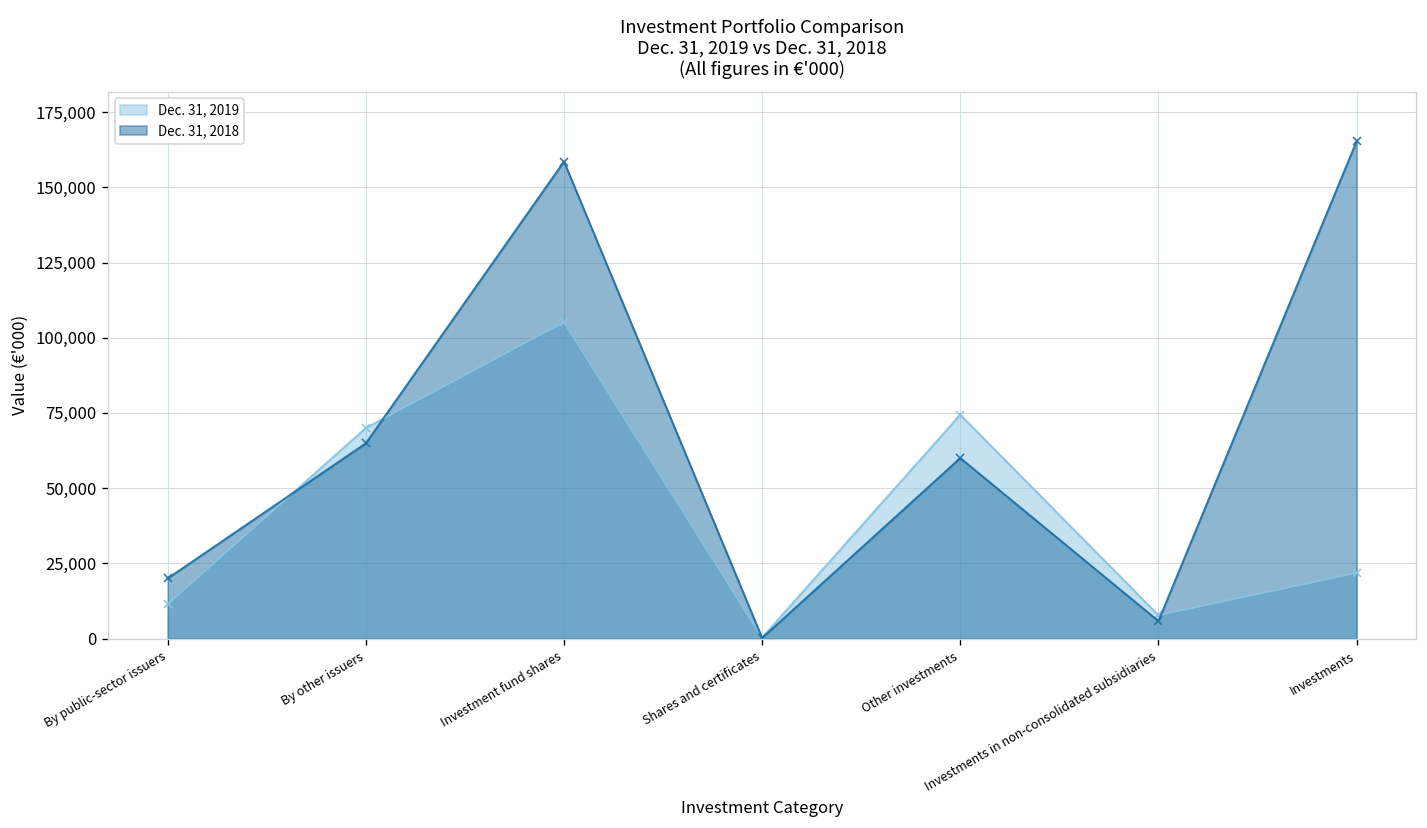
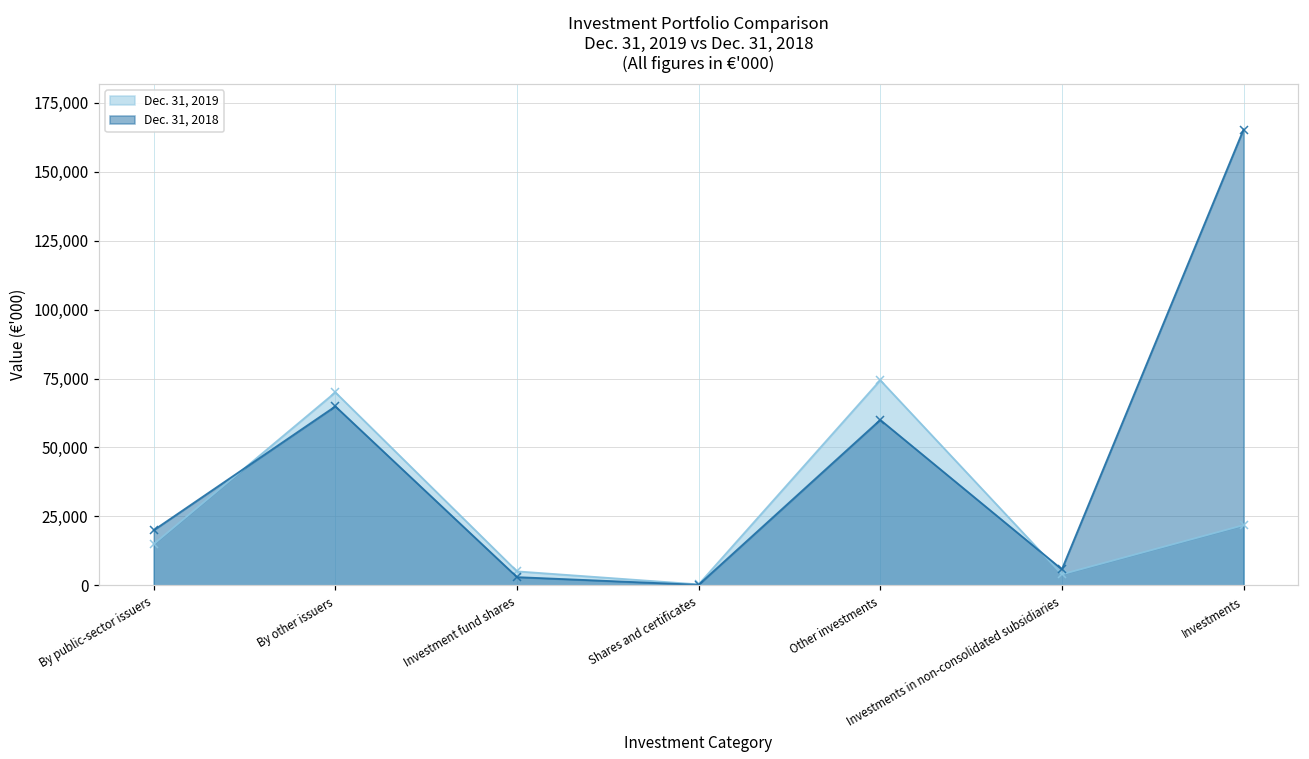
Dec. 31, 2019, By public-sector issuers: 11,000 -> 15,000
Dec. 31, 2019, Investment fund shares: 105,000 -> 5,000
Dec. 31, 2018, Investment fund shares: 159,000 -> 3,000
Dec. 31, 2019, Investments in non-consolidated subsidiaries: 8,000 -> 4,000
